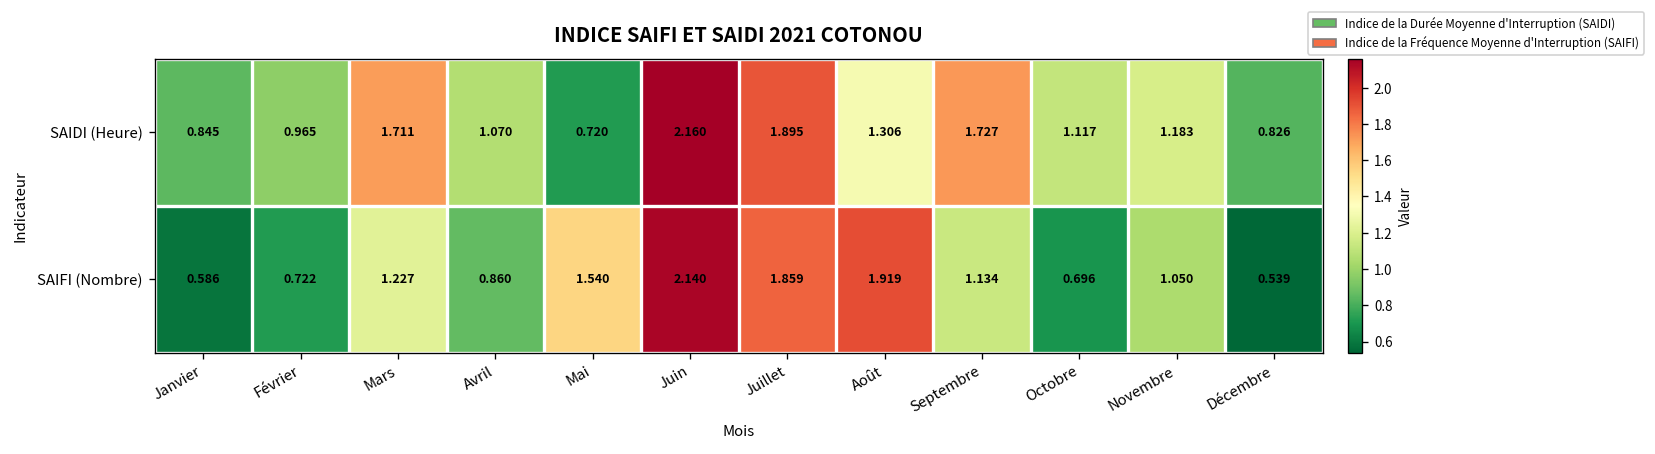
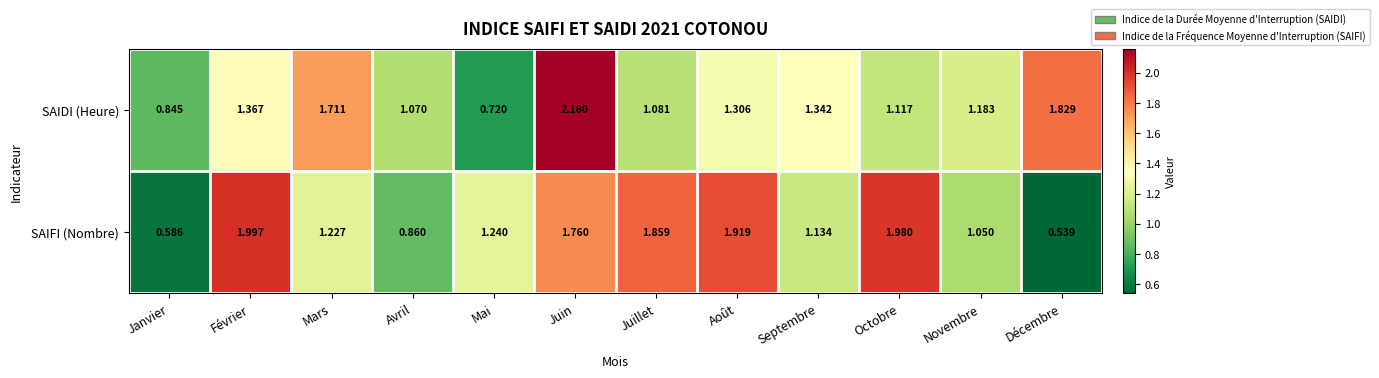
SAIDI (Heure), Février: 0.965 -> 1.367
SAIDI (Heure), Juillet: 1.895 -> 1.081
SAIDI (Heure), Septembre: 1.727 -> 1.342
SAIDI (Heure), Décembre: 0.826 -> 1.829
SAIFI (Nombre), Février: 0.722 -> 1.997
SAIFI (Nombre), Mai: 1.540 -> 1.240
SAIFI (Nombre), Juin: 2.140 -> 1.760
SAIFI (Nombre), Octobre: 0.696 -> 1.980
